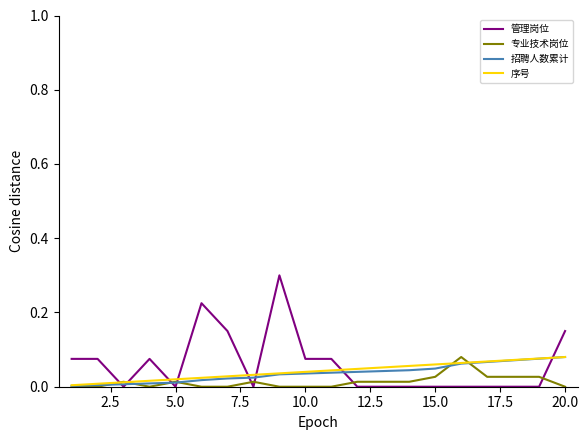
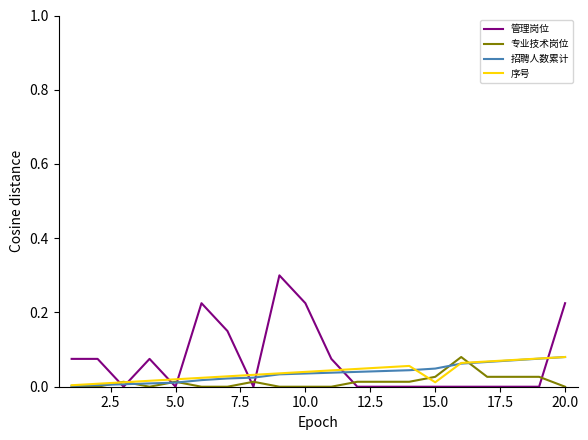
管理岗位, 10.0: 0.08 -> 0.22
序号, 15.0: 0.06 -> 0.01
管理岗位, 20.0: 0.15 -> 0.22
